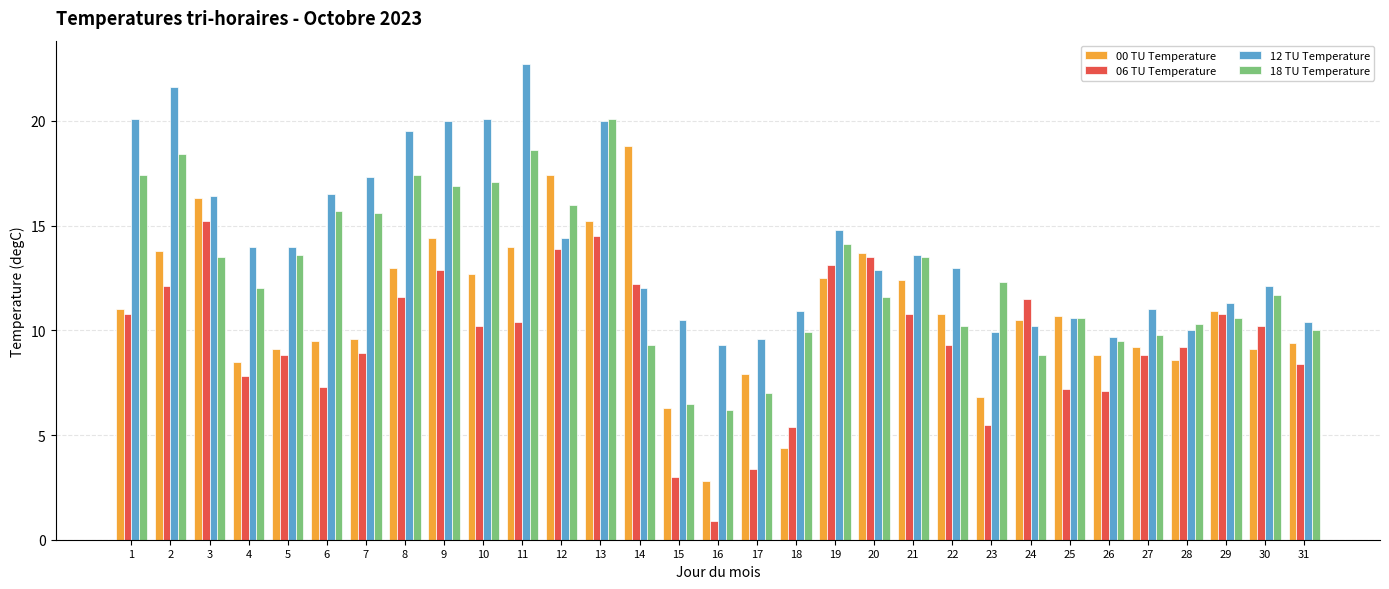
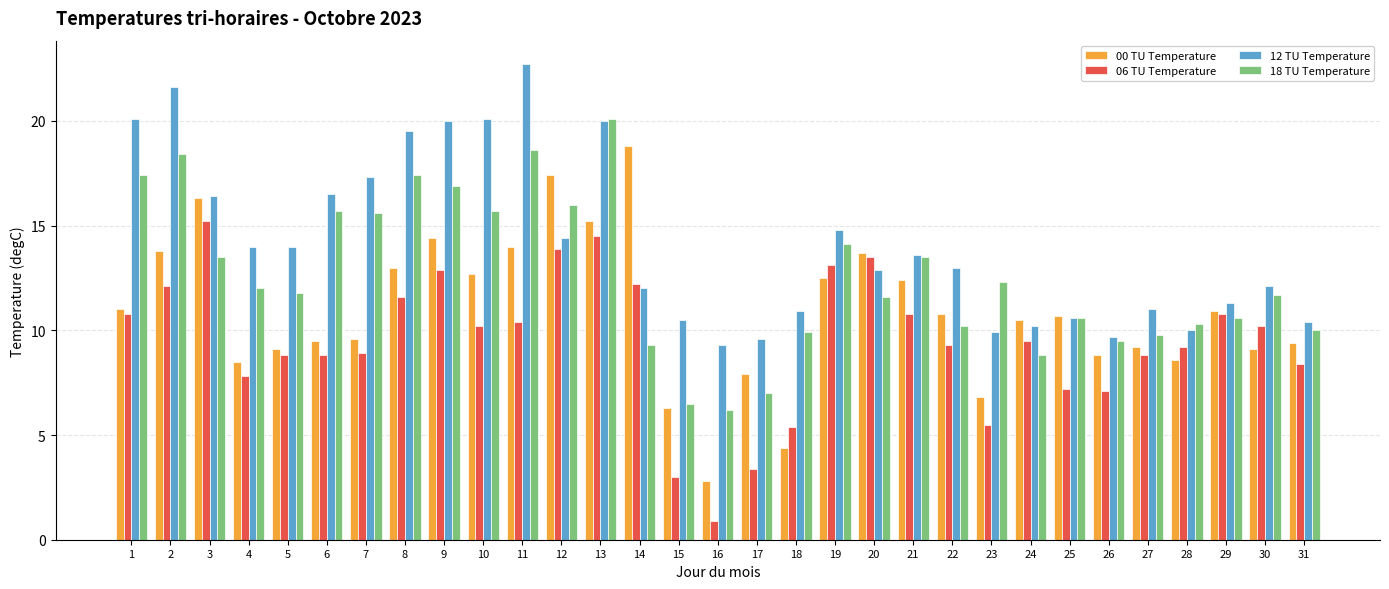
18 TU Temperature, 5: 13.6 -> 11.8
06 TU Temperature, 6: 7.3 -> 8.8
18 TU Temperature, 10: 17.1 -> 15.7
06 TU Temperature, 24: 11.5 -> 9.5
